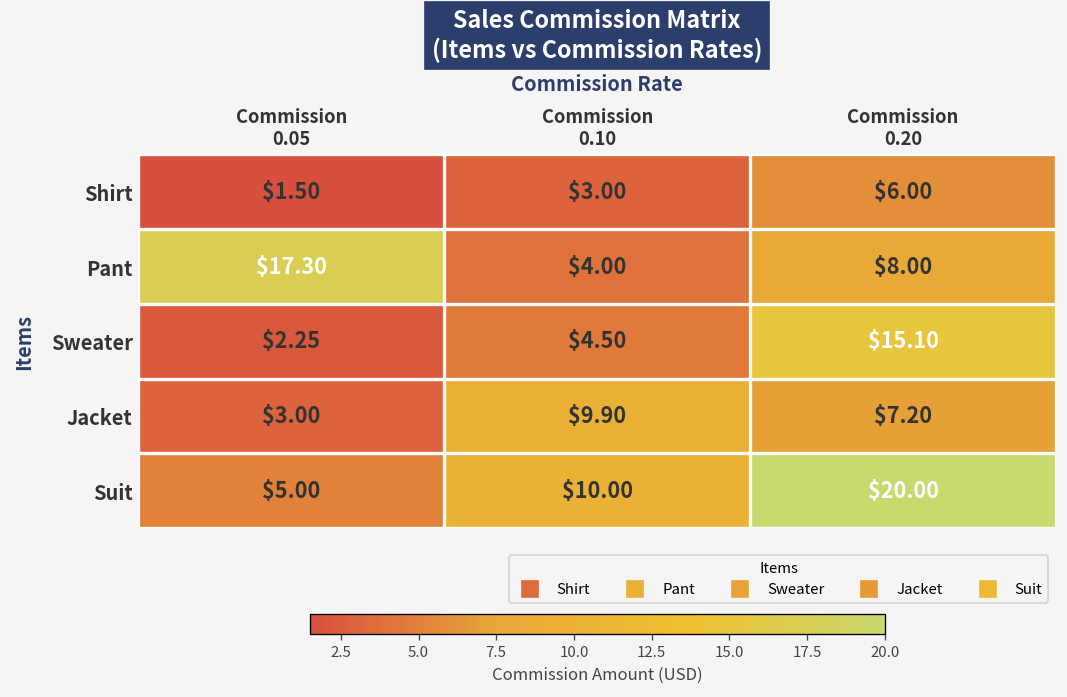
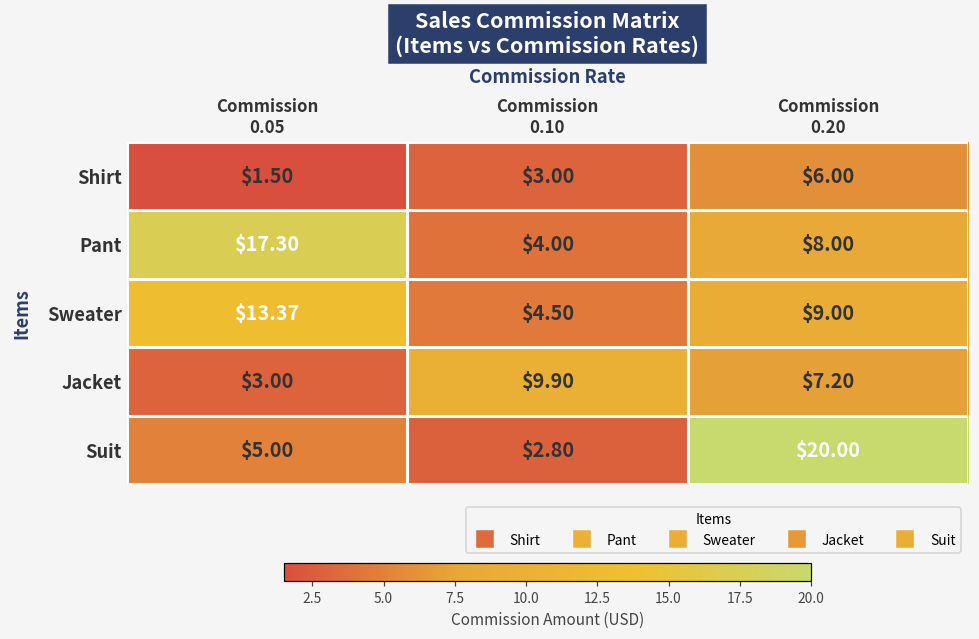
Sweater, Commission 0.05: $2.25 -> $13.37
Sweater, Commission 0.20: $15.10 -> $9.00
Suit, Commission 0.10: $10.00 -> $2.80
